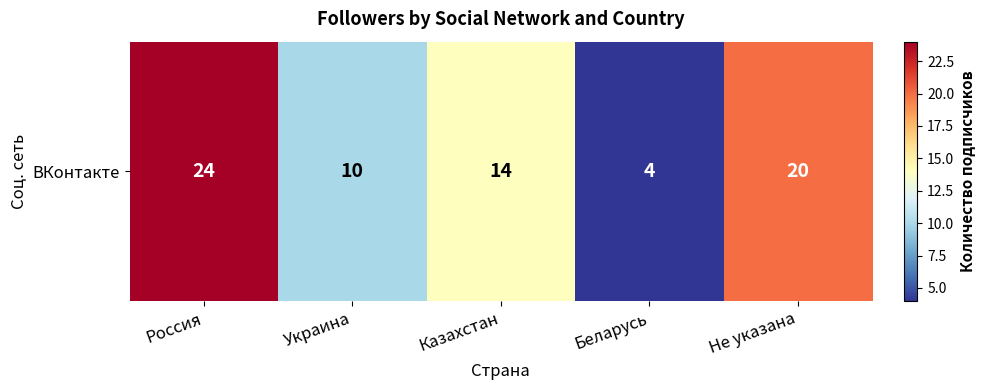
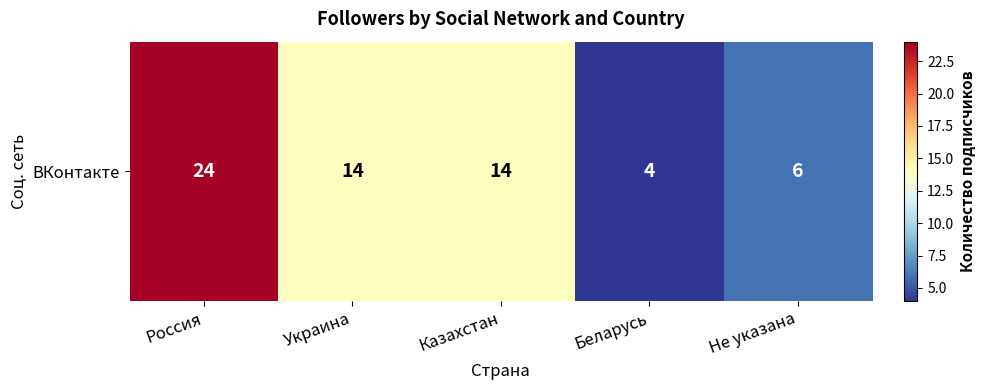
ВКонтакте, Украина: 10 -> 14
ВКонтакте, Не указана: 20 -> 6
